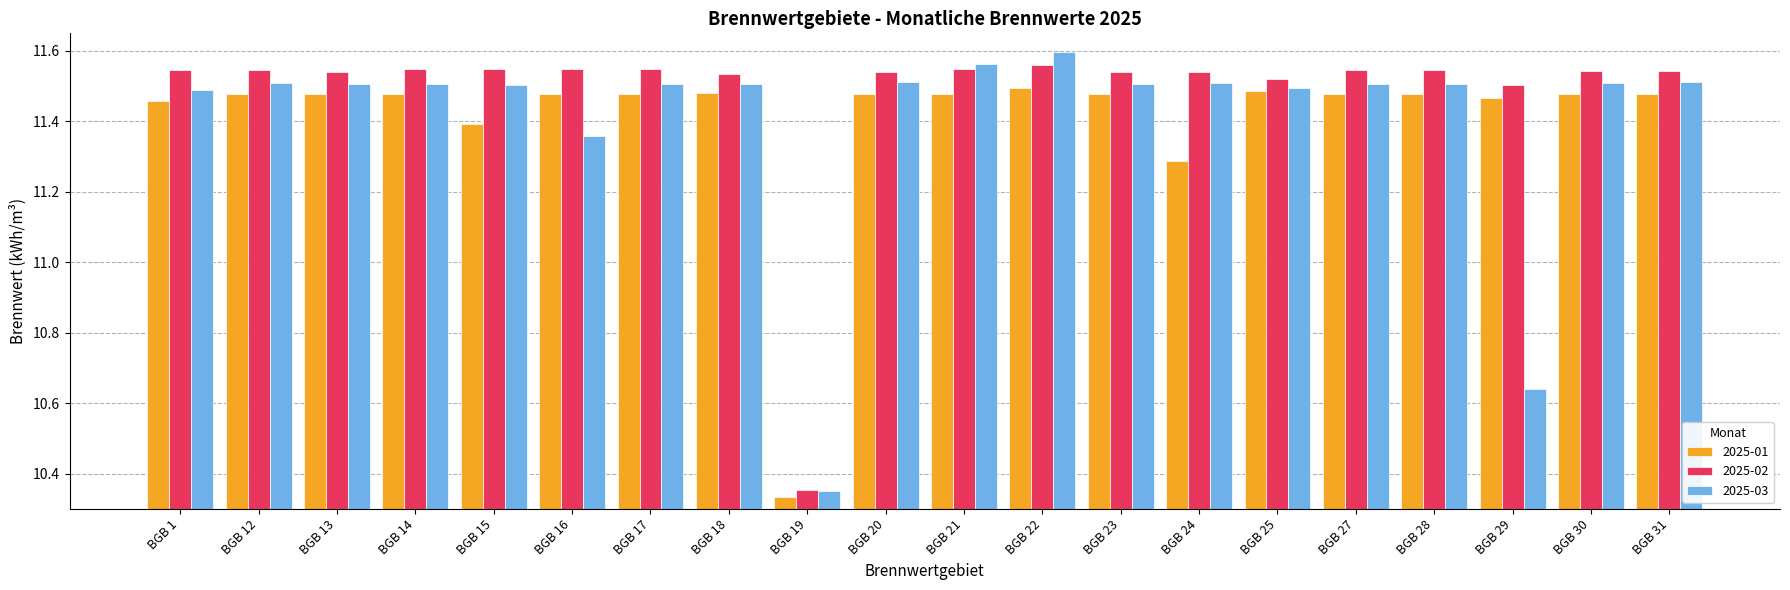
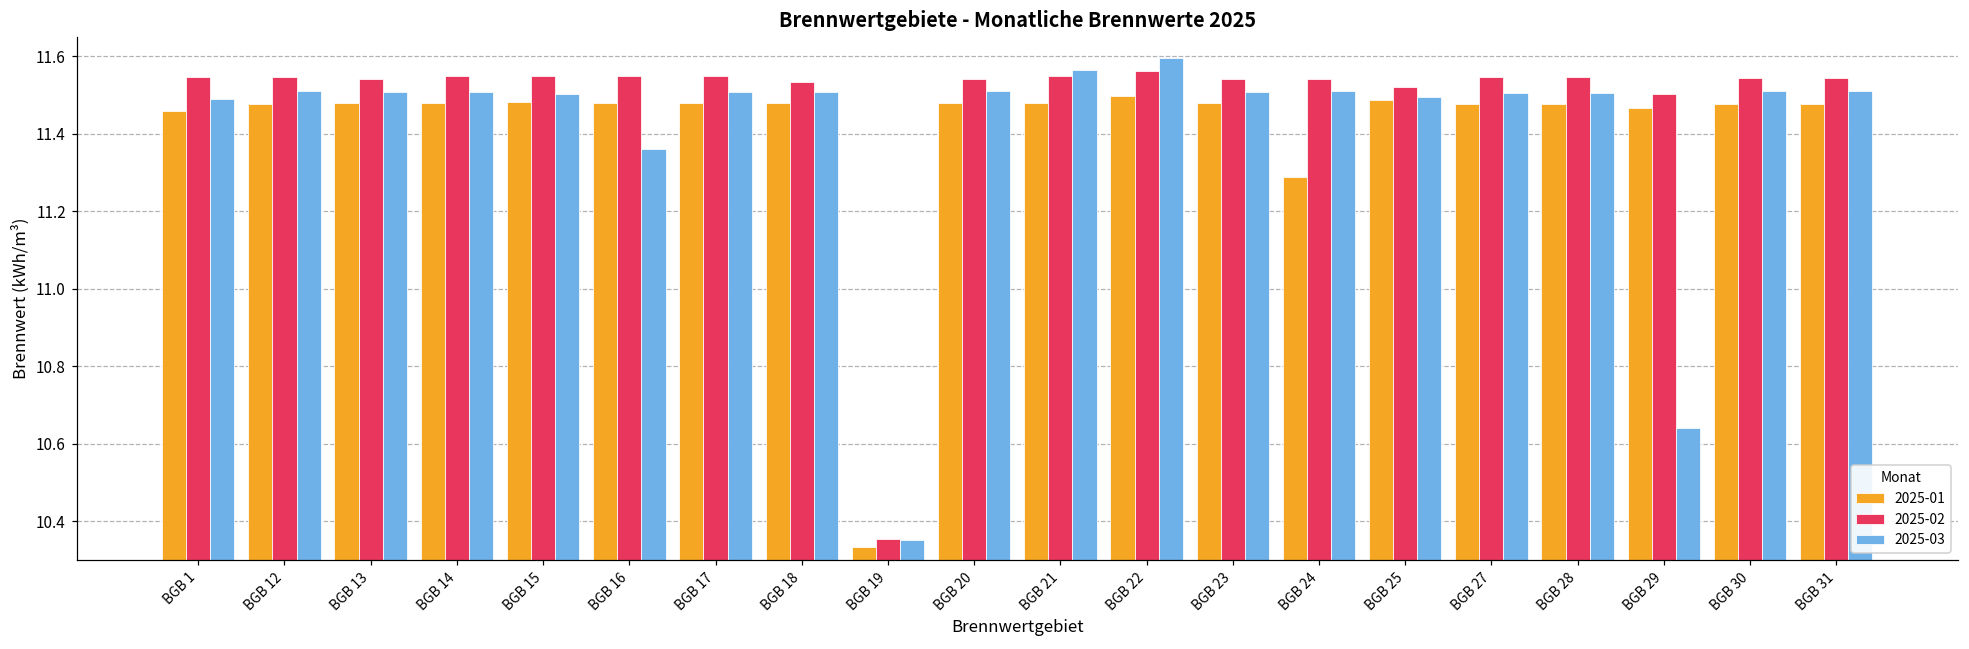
2025-01, BGB 15: 11.39 -> 11.48
